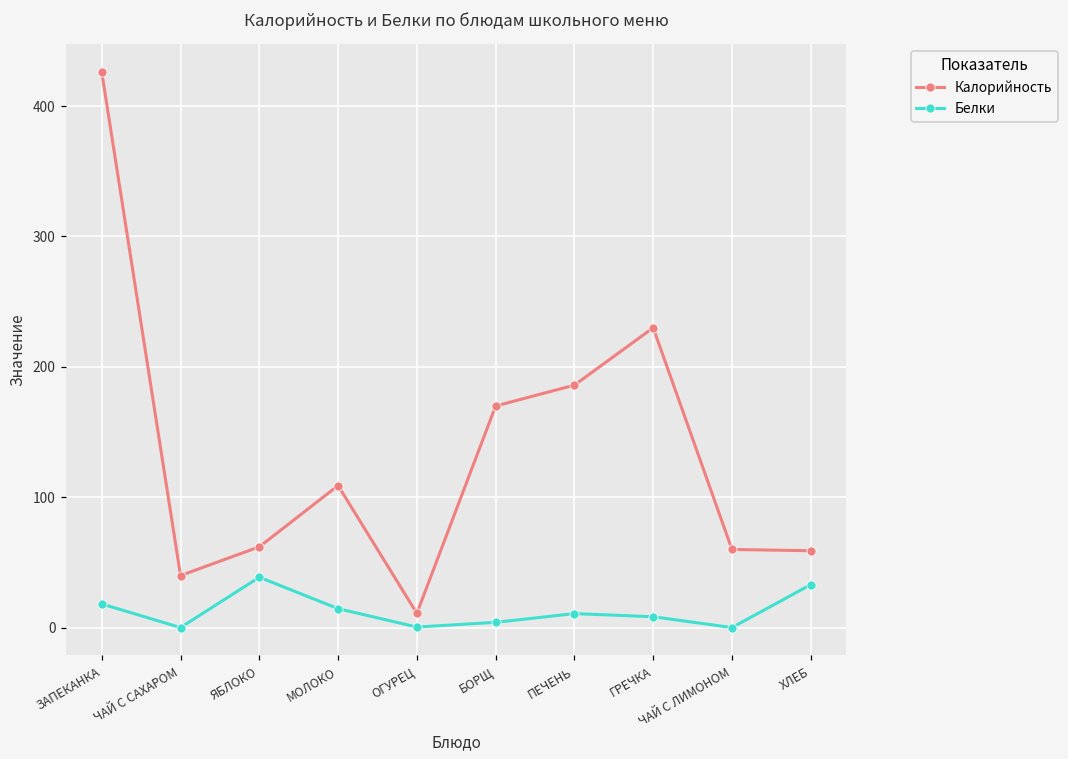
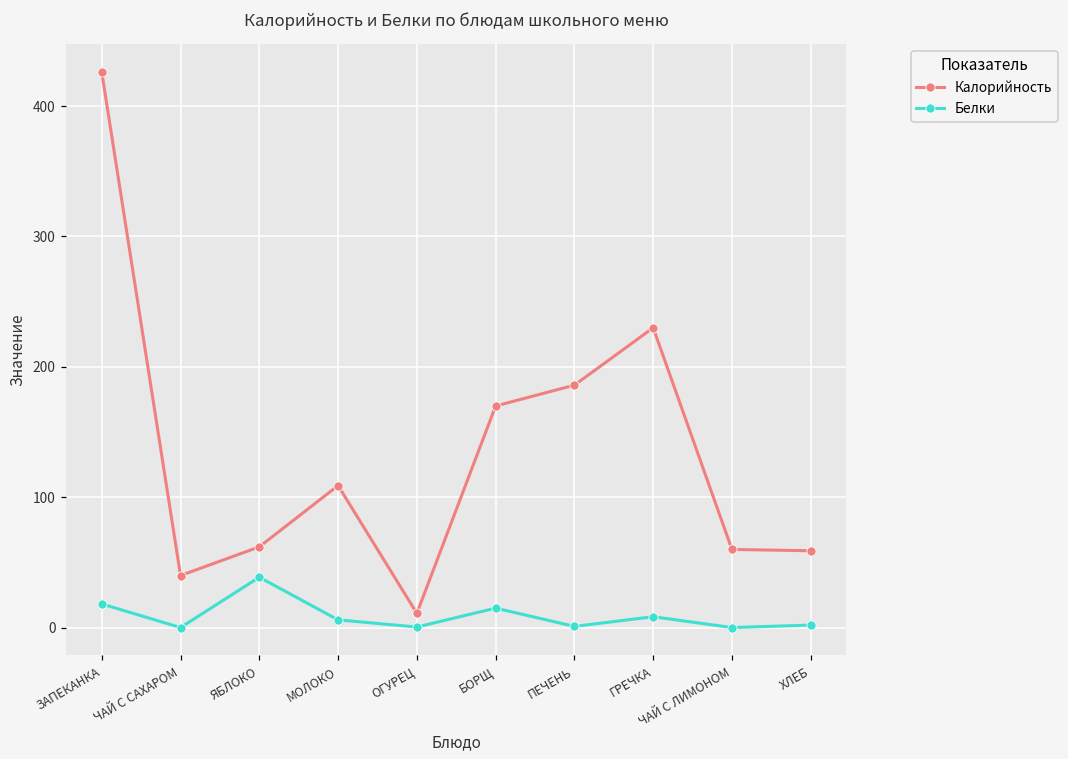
Белки, МОЛОКО: 15 -> 6
Белки, БОРЩ: 4 -> 15
Белки, ПЕЧЕНЬ: 11 -> 1
Белки, ХЛЕБ: 33 -> 2
